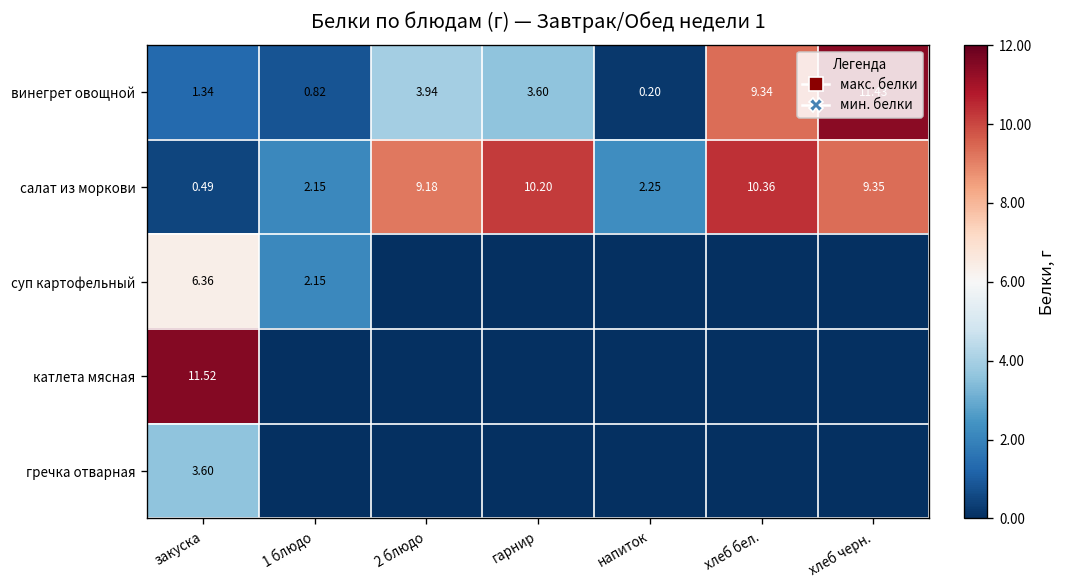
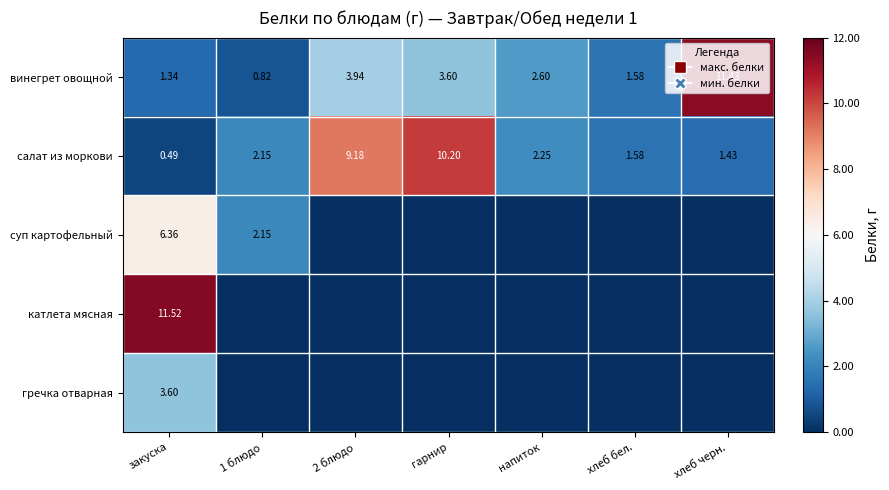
винегрет овощной, напиток: 0.20 -> 2.60
винегрет овощной, хлеб бел.: 9.34 -> 1.58
салат из моркови, хлеб бел.: 10.36 -> 1.58
салат из моркови, хлеб черн.: 9.35 -> 1.43
